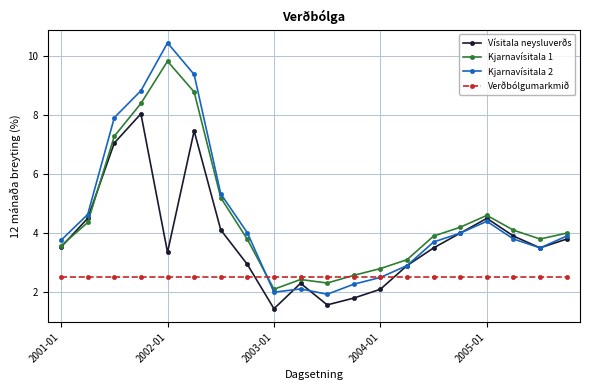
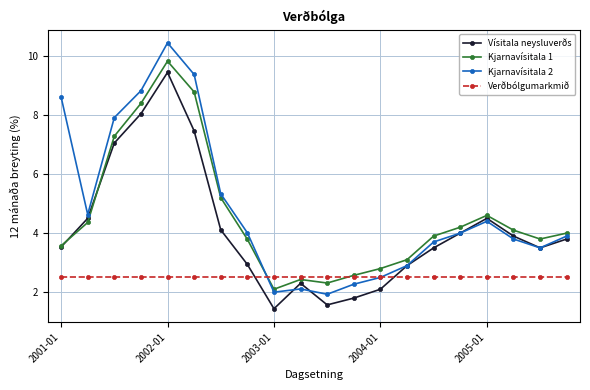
Kjarnavísitala 2, 2001-01: 3.8 -> 8.6
Vísitala neysluverðs, 2002-01: 3.4 -> 9.4
